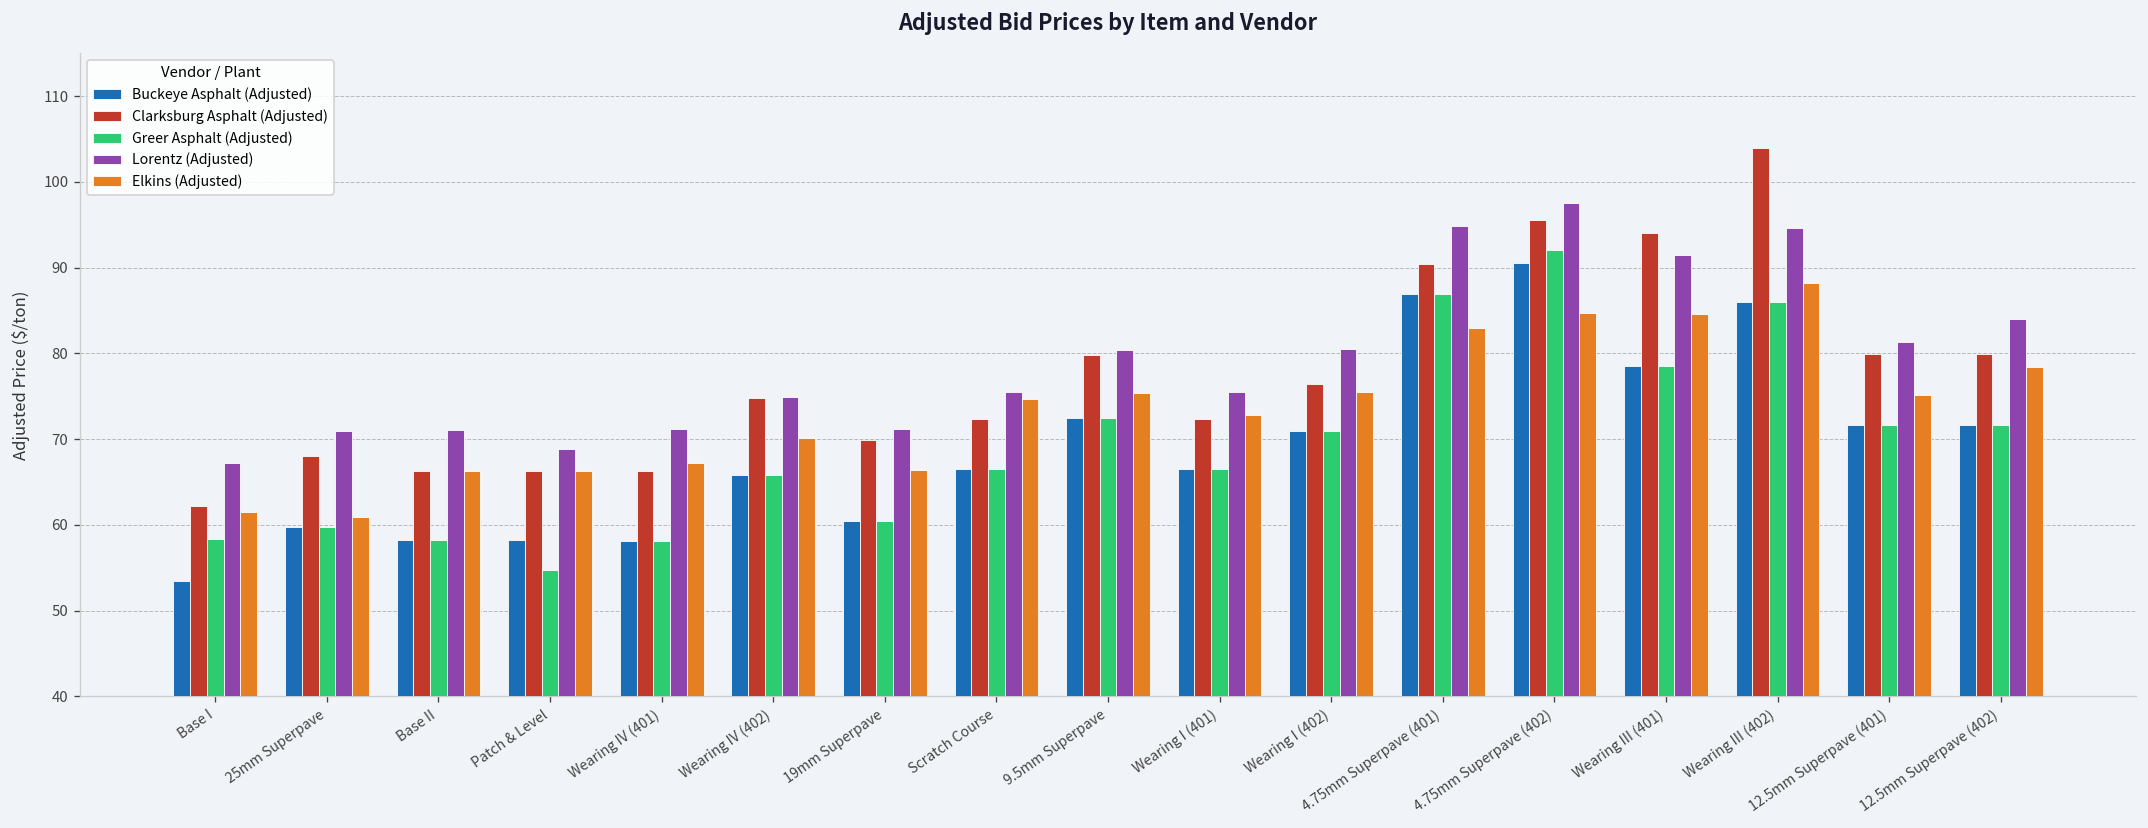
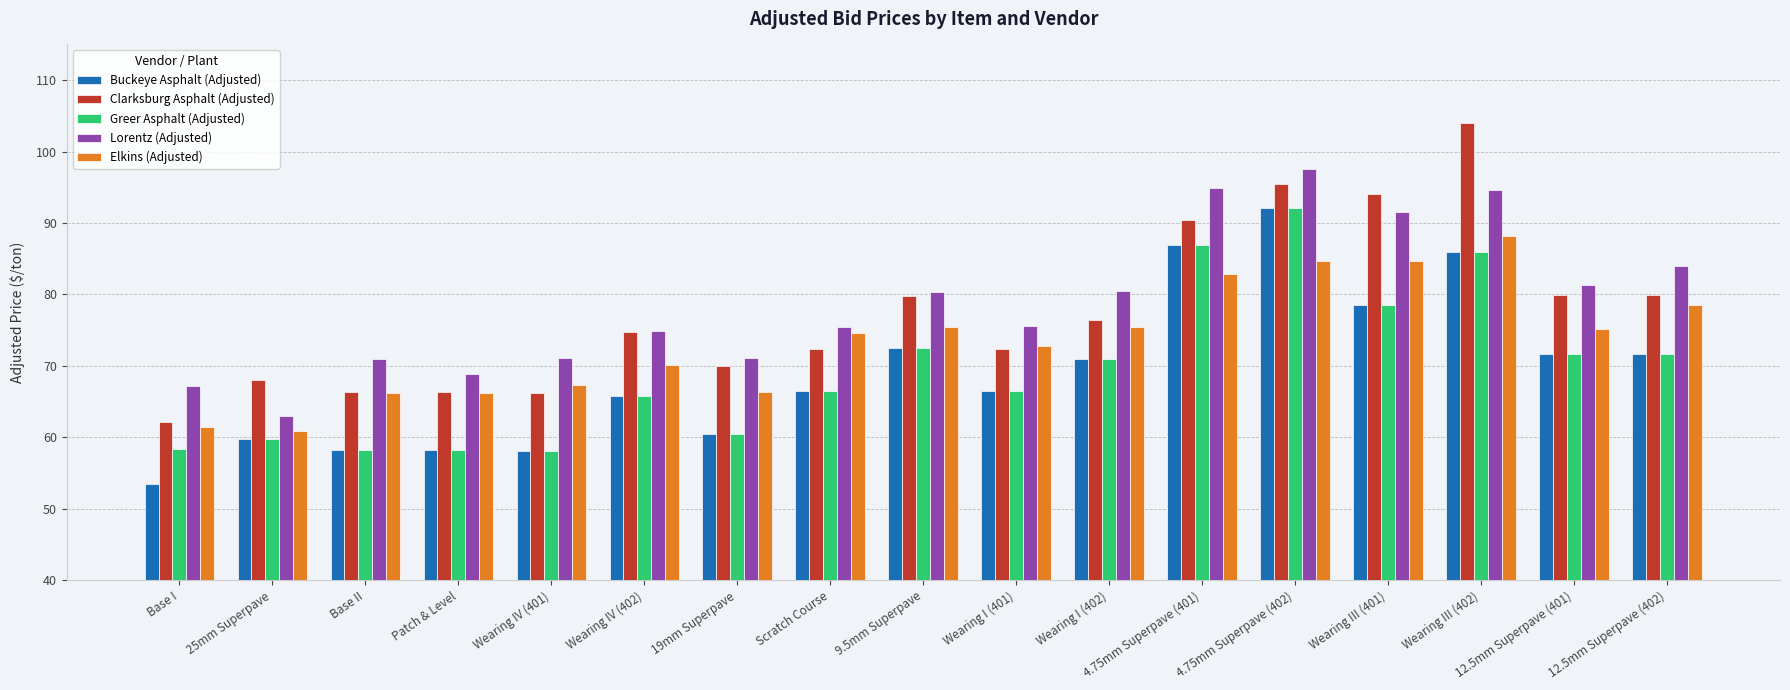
Lorentz (Adjusted), 25mm Superpave: 71 -> 63
Greer Asphalt (Adjusted), Patch & Level: 55 -> 58
Buckeye Asphalt (Adjusted), 4.75mm Superpave (402): 91 -> 92
